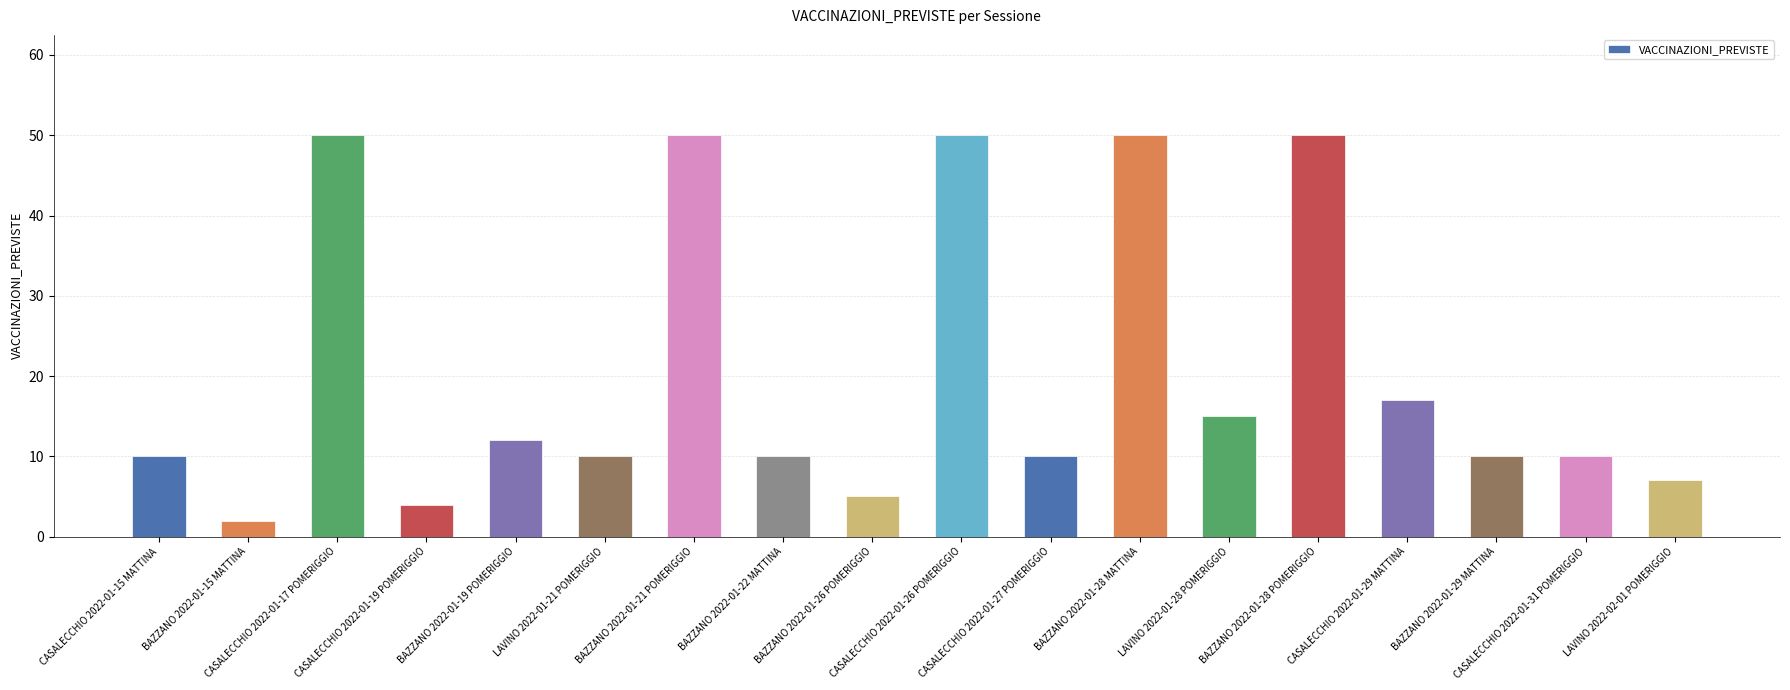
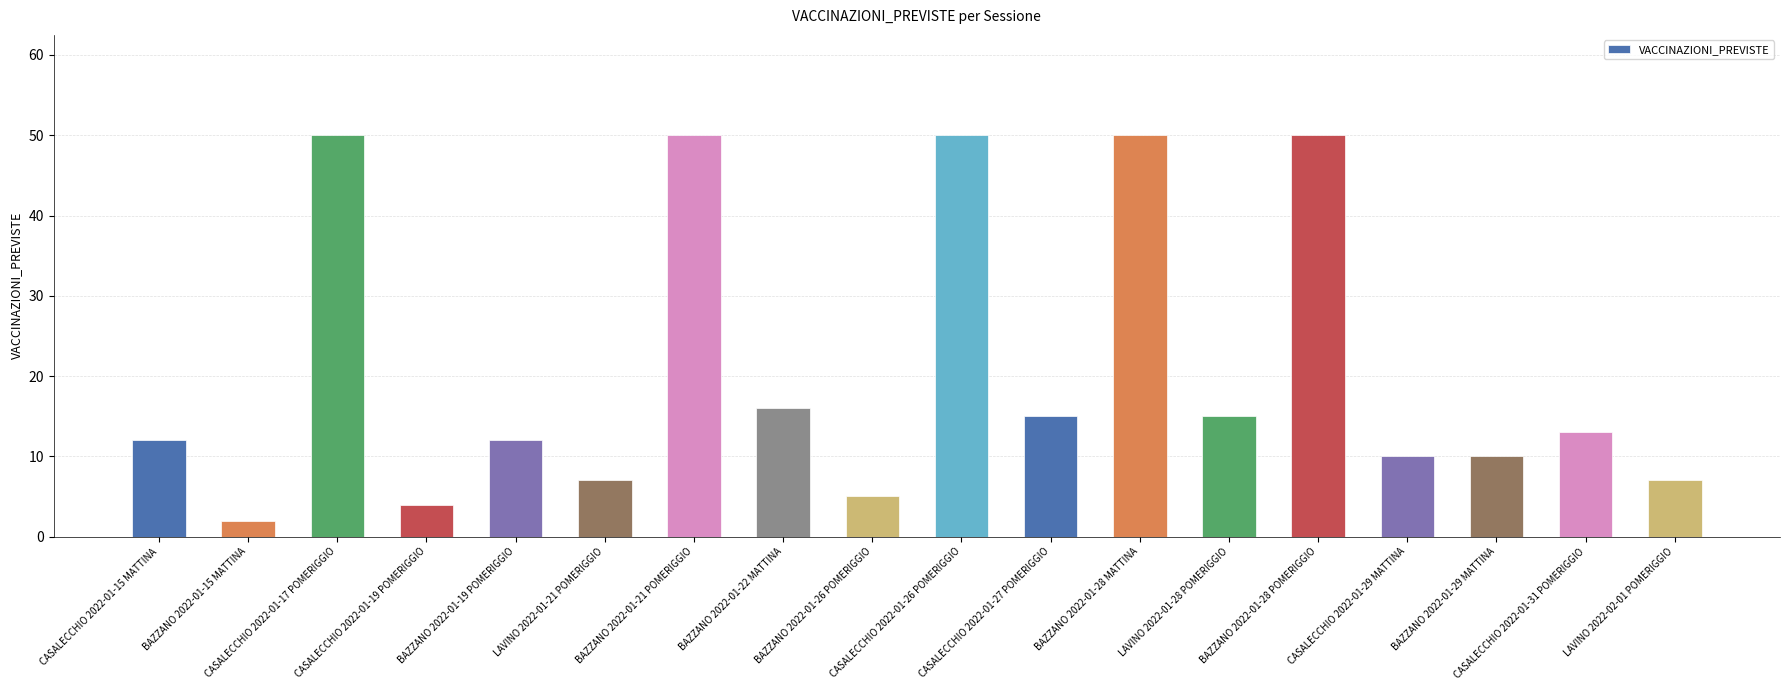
CASALECCHIO 2022-01-15 MATTINA: 10 -> 12
LAVINO 2022-01-21 POMERIGGIO: 10 -> 7
BAZZANO 2022-01-22 MATTINA: 10 -> 16
CASALECCHIO 2022-01-27 POMERIGGIO: 10 -> 15
CASALECCHIO 2022-01-29 MATTINA: 17 -> 10
CASALECCHIO 2022-01-31 POMERIGGIO: 10 -> 13
